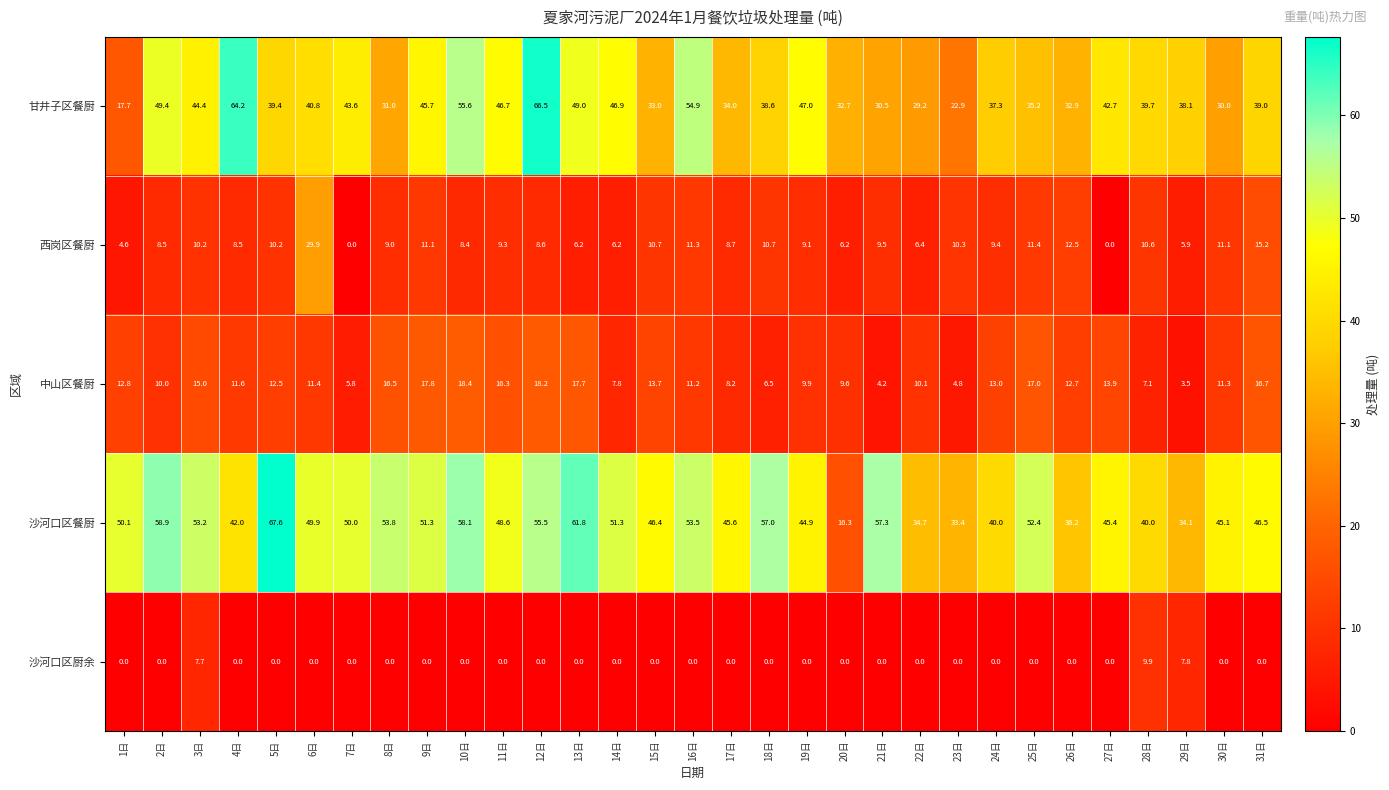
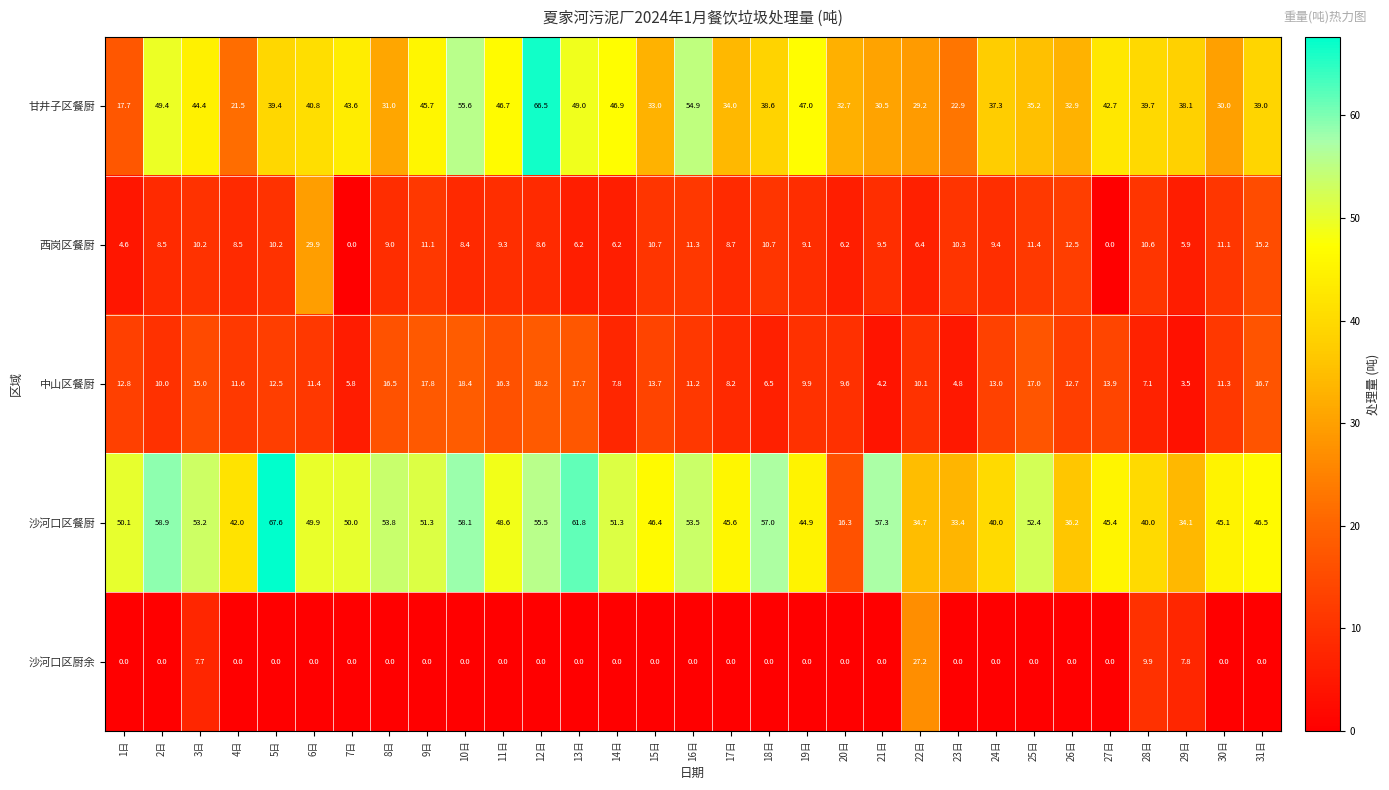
甘井子区餐厨, 4日: 64.2 -> 21.5
沙河口区厨余, 22日: 0.0 -> 27.2
